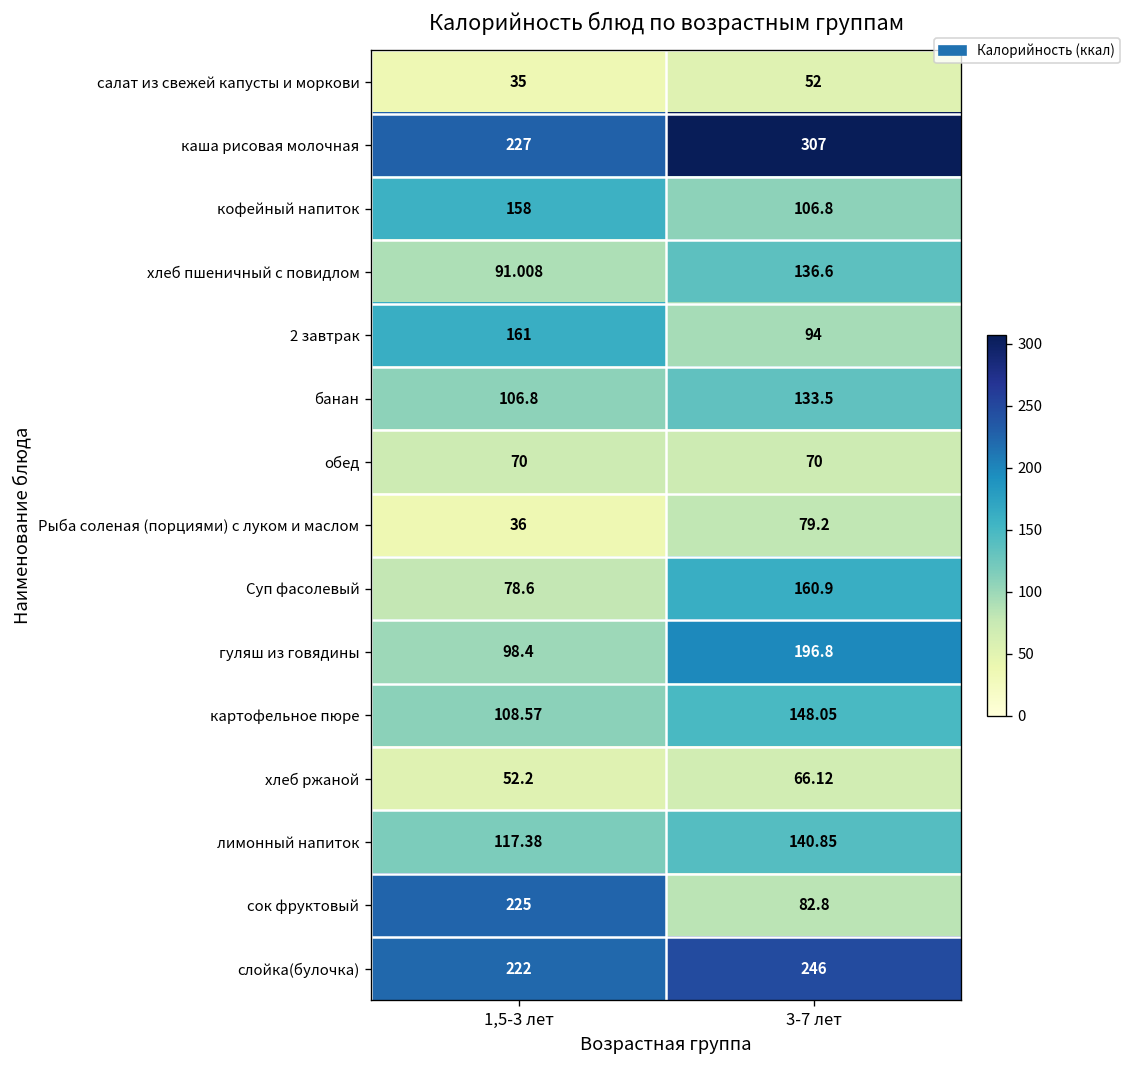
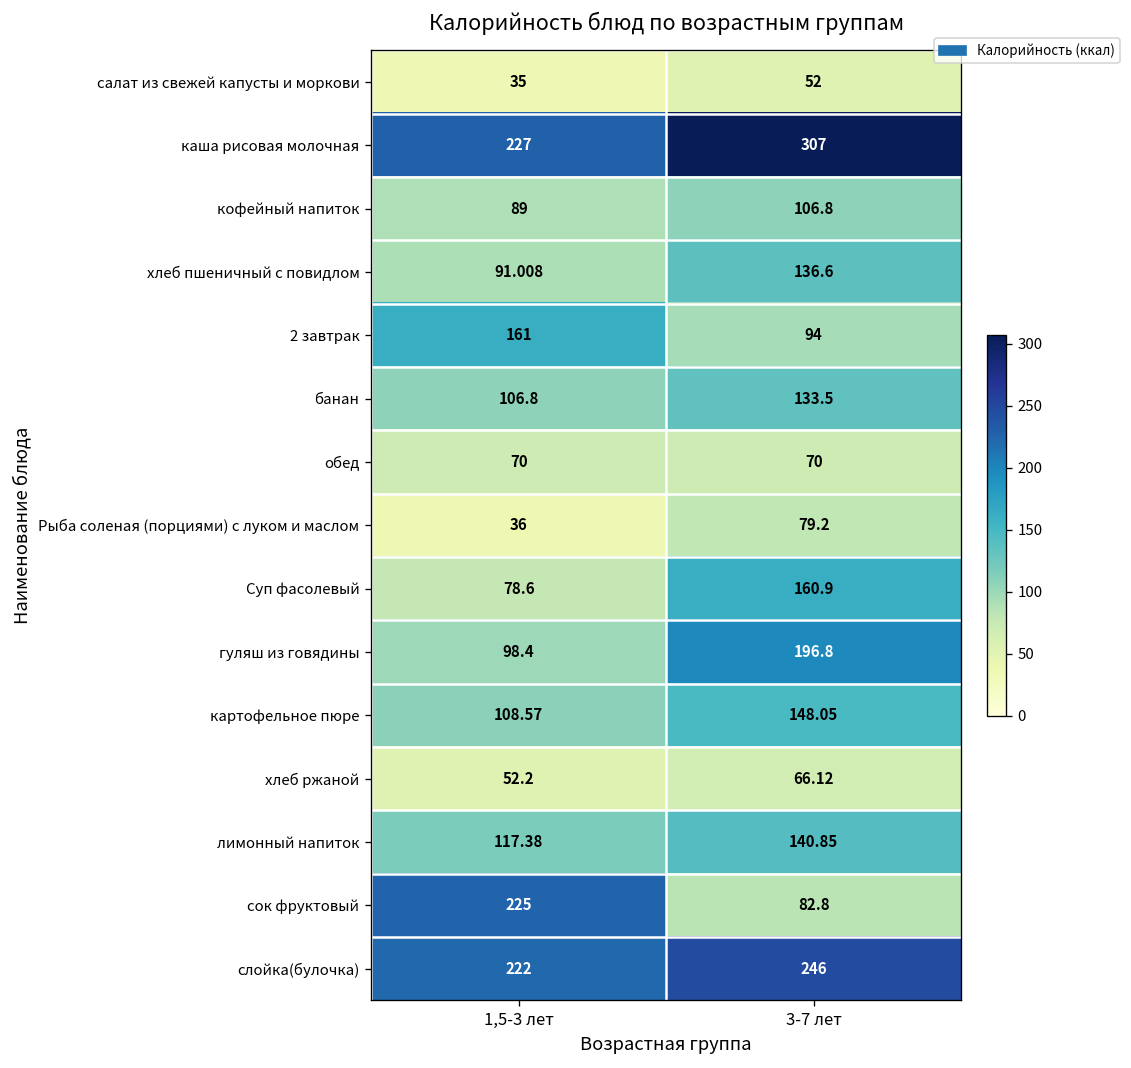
кофейный напиток, 1,5-3 лет: 158 -> 89
